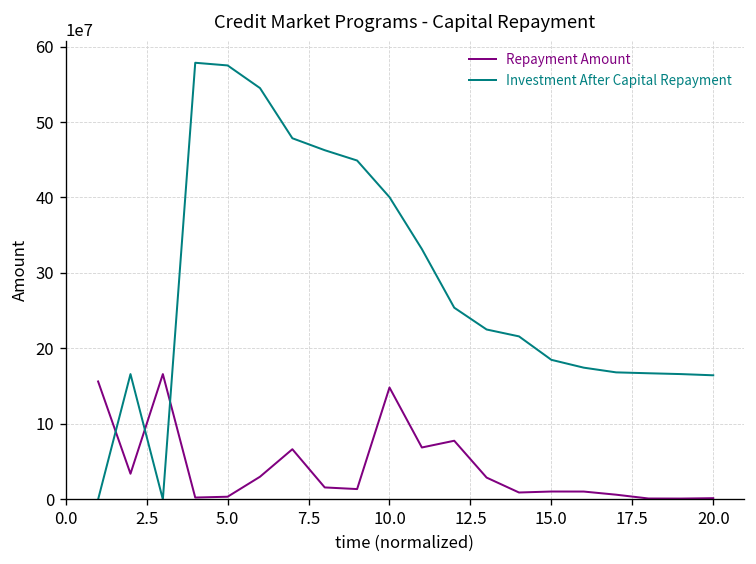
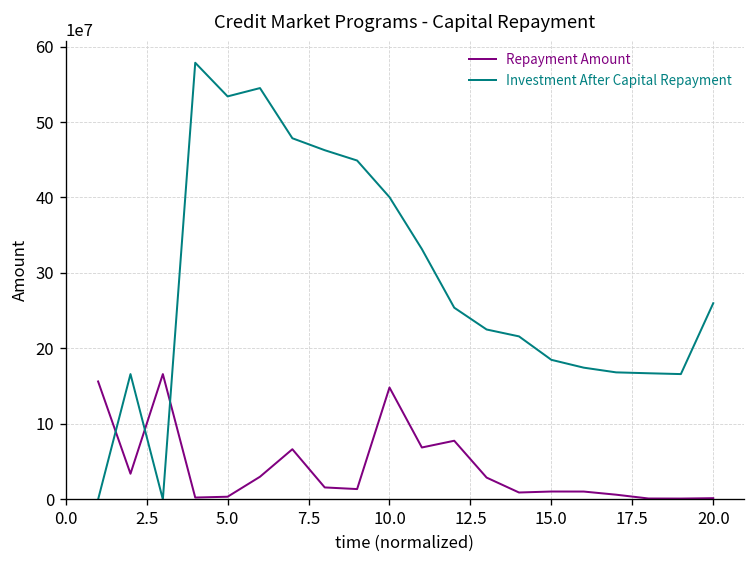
Investment After Capital Repayment, 5.0: 570000000 -> 530000000
Investment After Capital Repayment, 20.0: 160000000 -> 260000000
